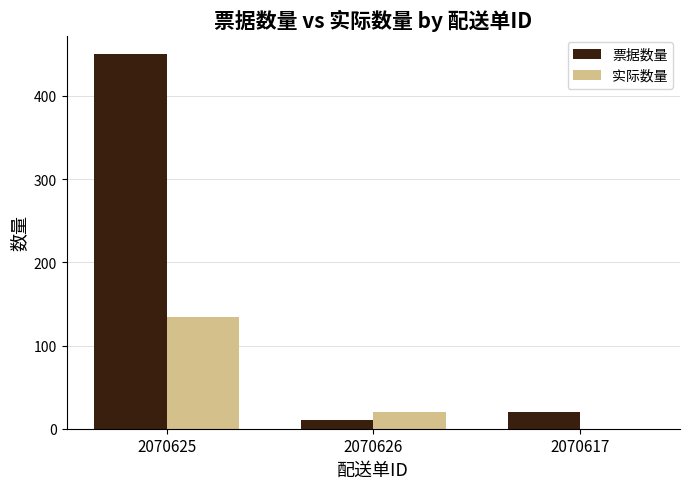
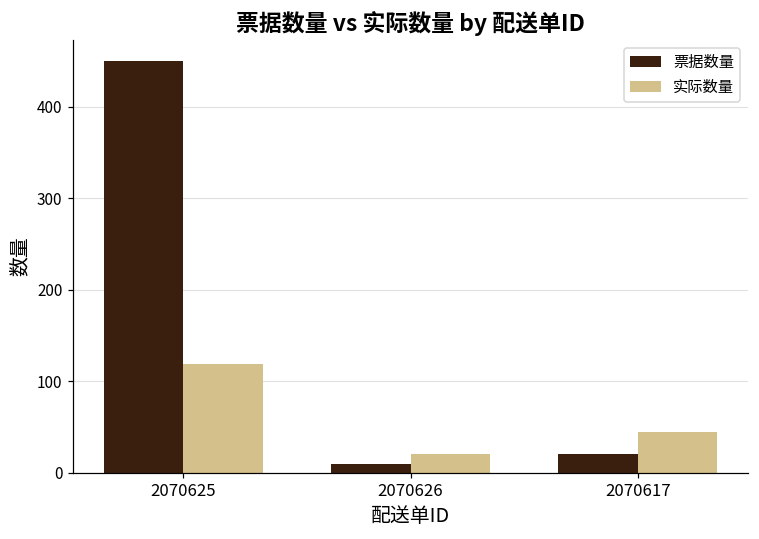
实际数量, 2070625: 130 -> 120
实际数量, 2070617: 0 -> 40
